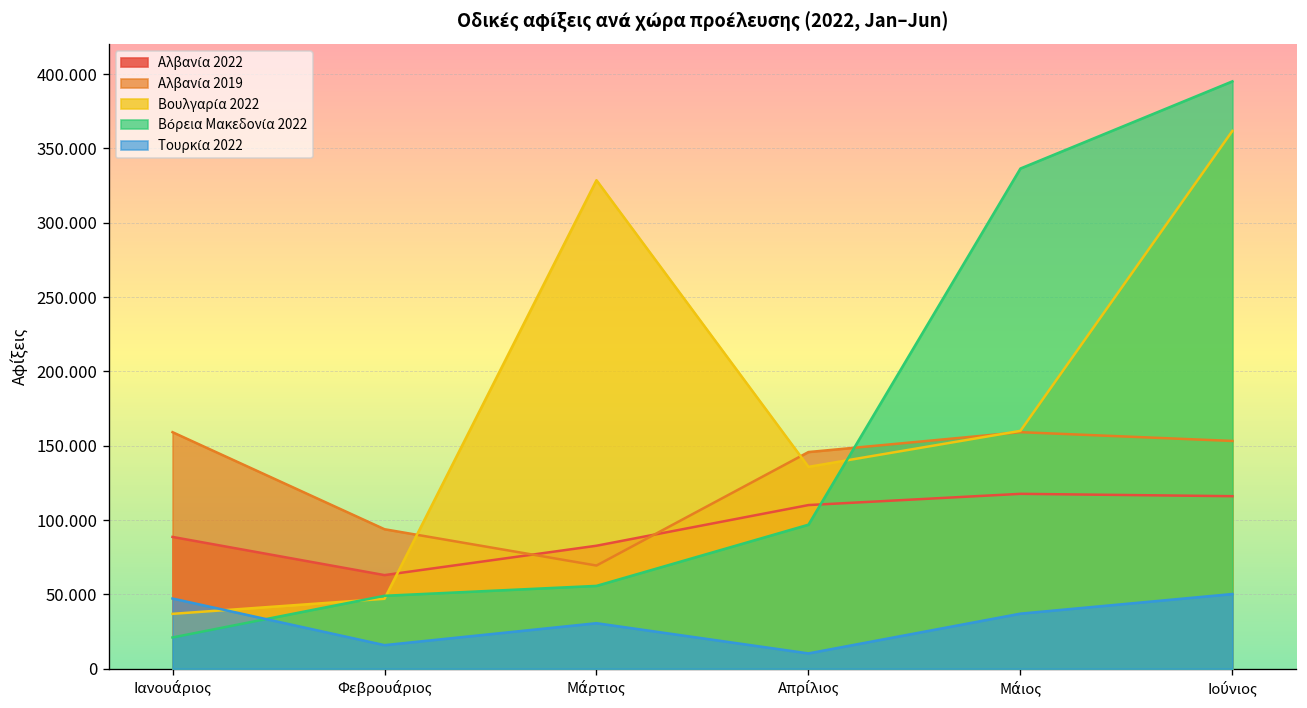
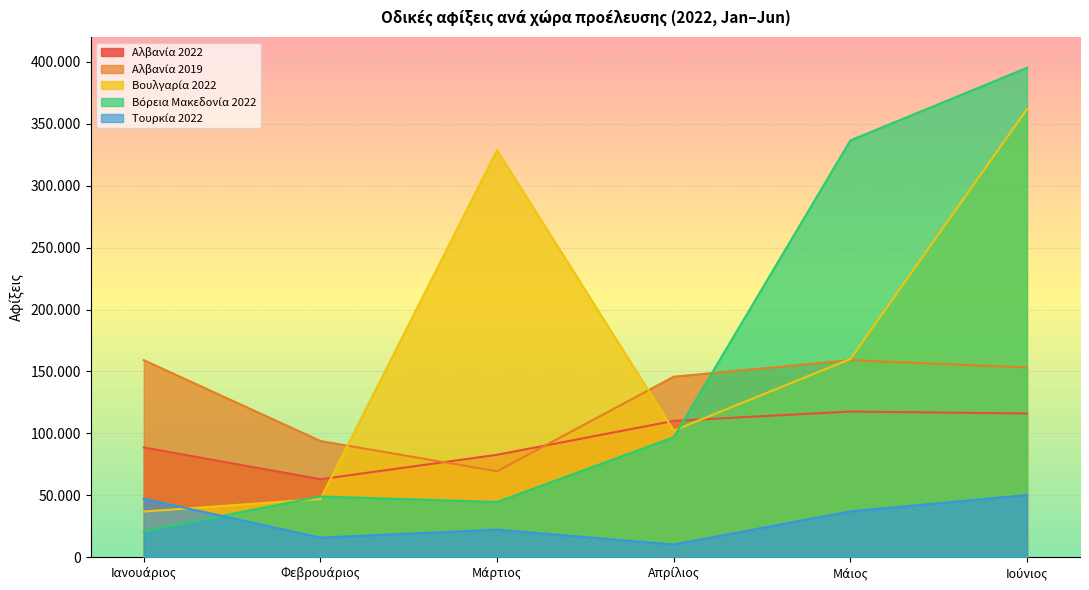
Βόρεια Μακεδονία 2022, Μάρτιος: 56 -> 45
Τουρκία 2022, Μάρτιος: 31 -> 22
Βουλγαρία 2022, Απρίλιος: 136 -> 102
